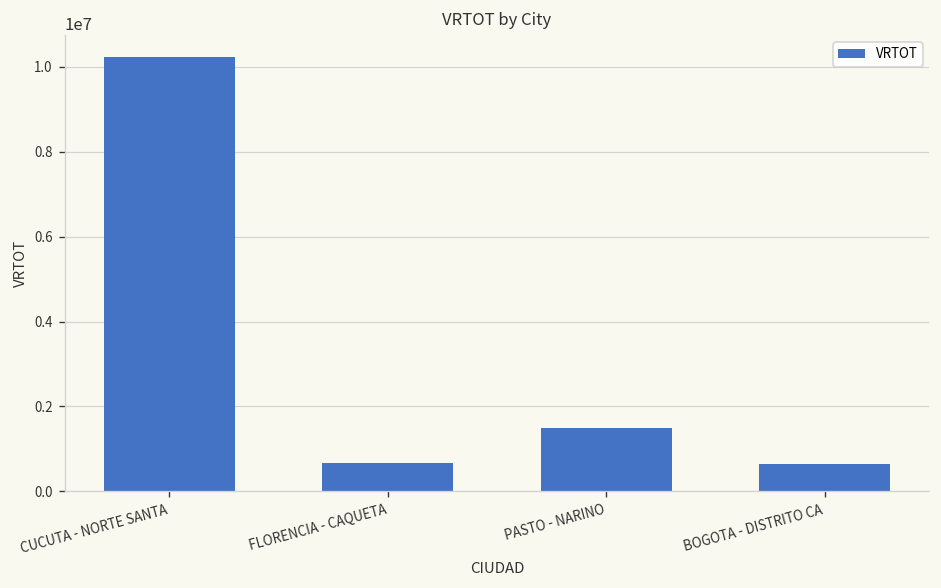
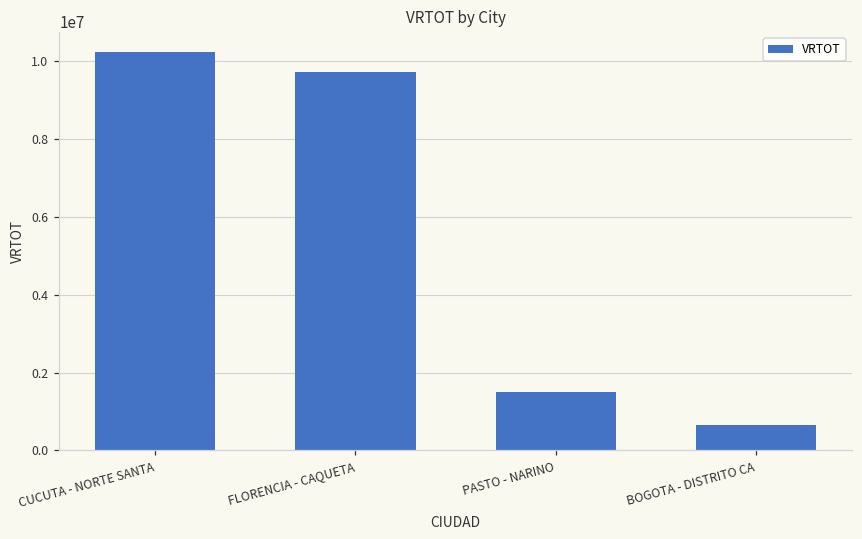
FLORENCIA - CAQUETA: 700000 -> 9700000
